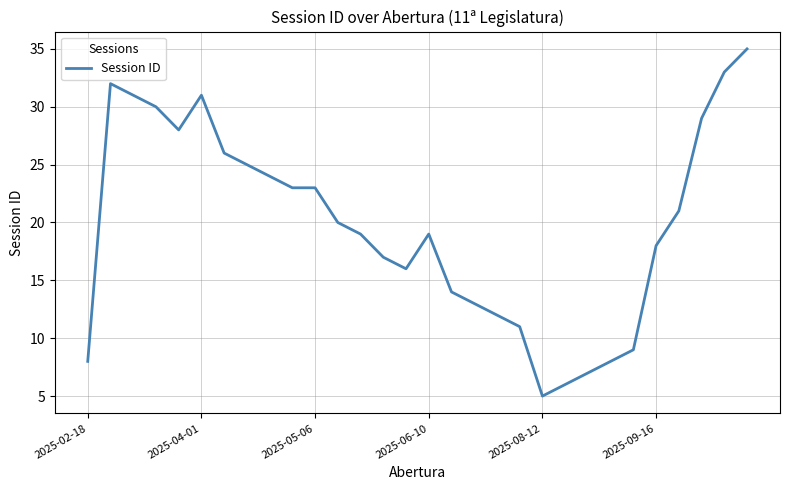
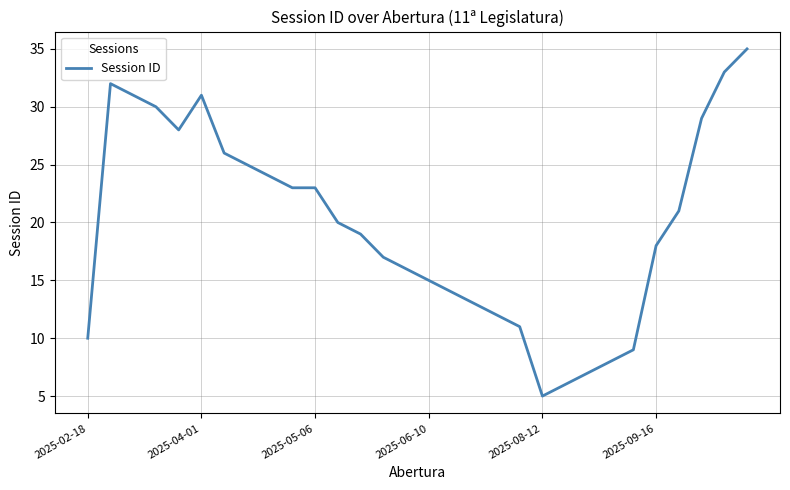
2025-02-18: 8 -> 10
2025-06-10: 19 -> 15
